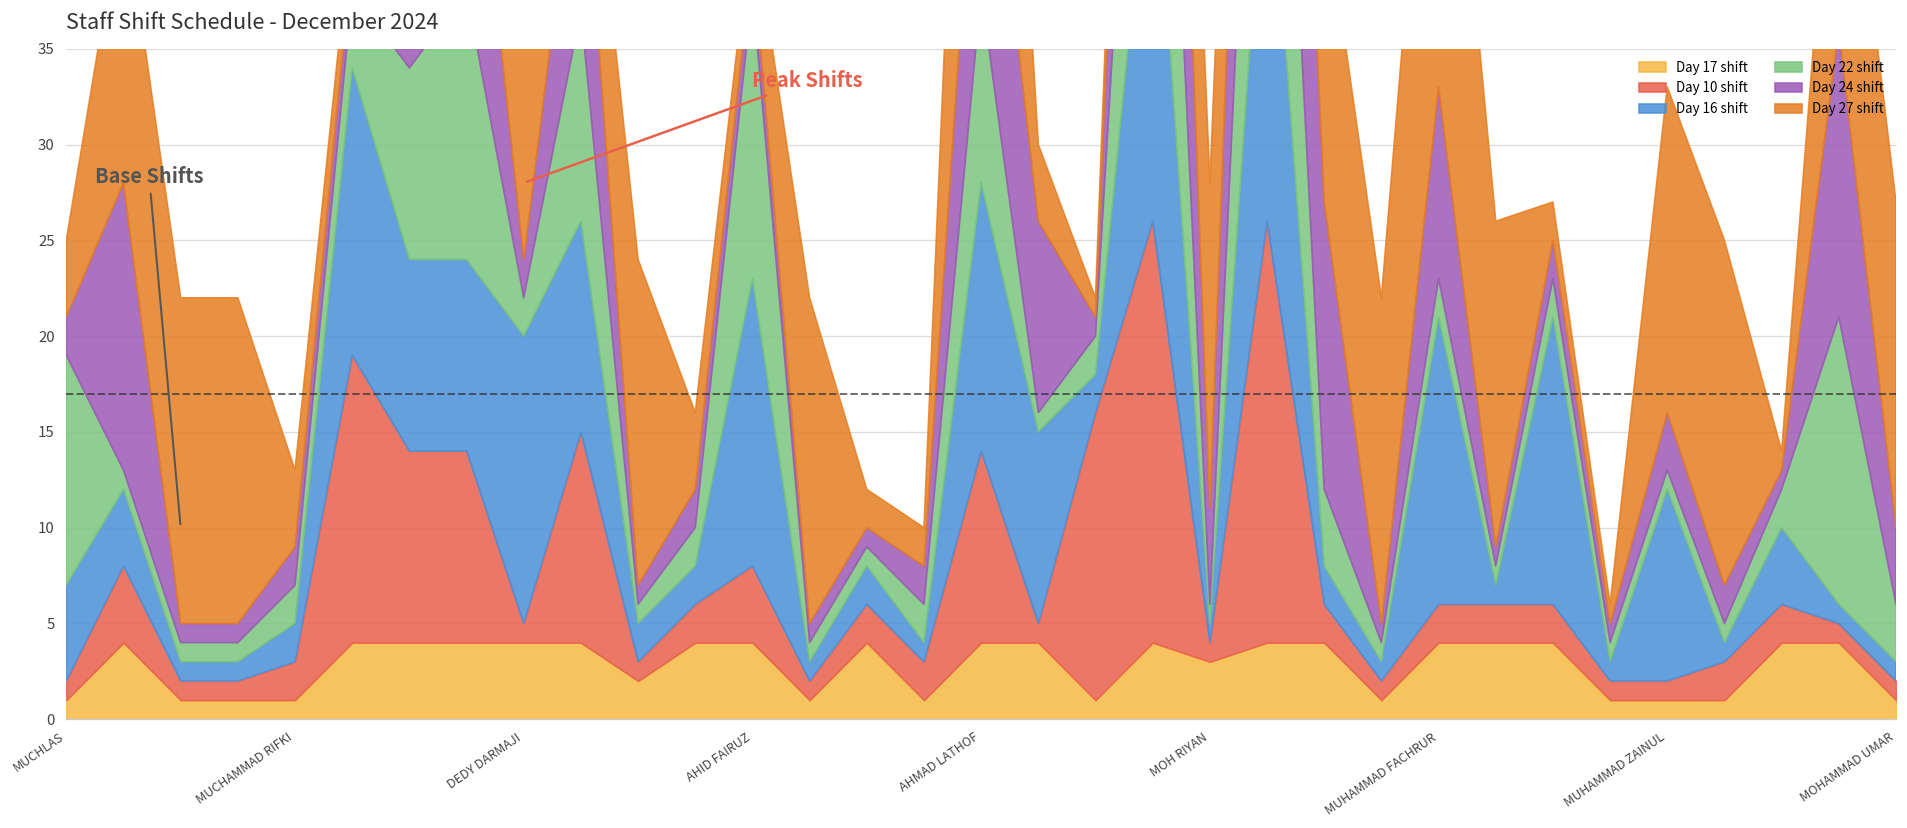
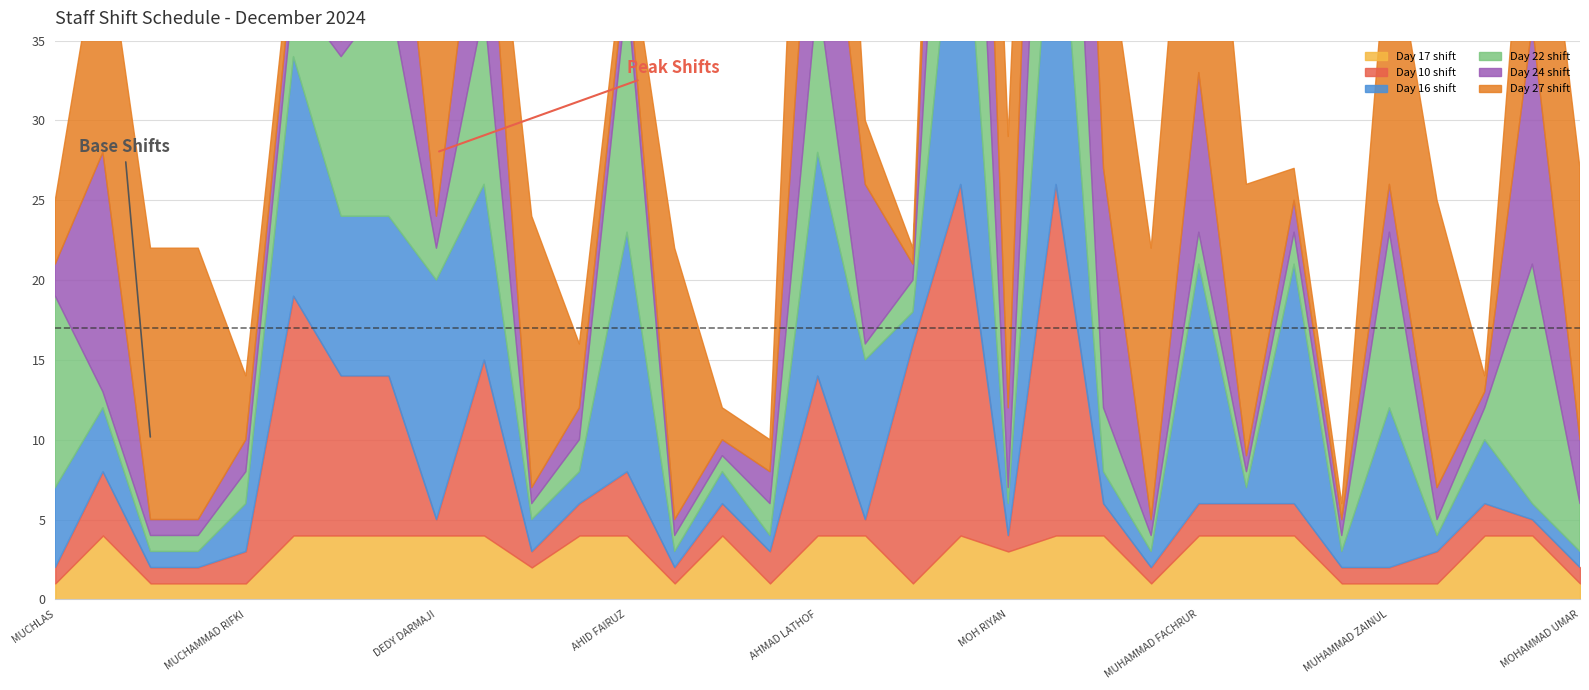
Day 16 shift, MUCHAMMAD RIFKI: 2 -> 3
Day 16 shift, MOH RIYAN: 1 -> 2
Day 22 shift, MUHAMMAD ZAINUL: 1 -> 11
